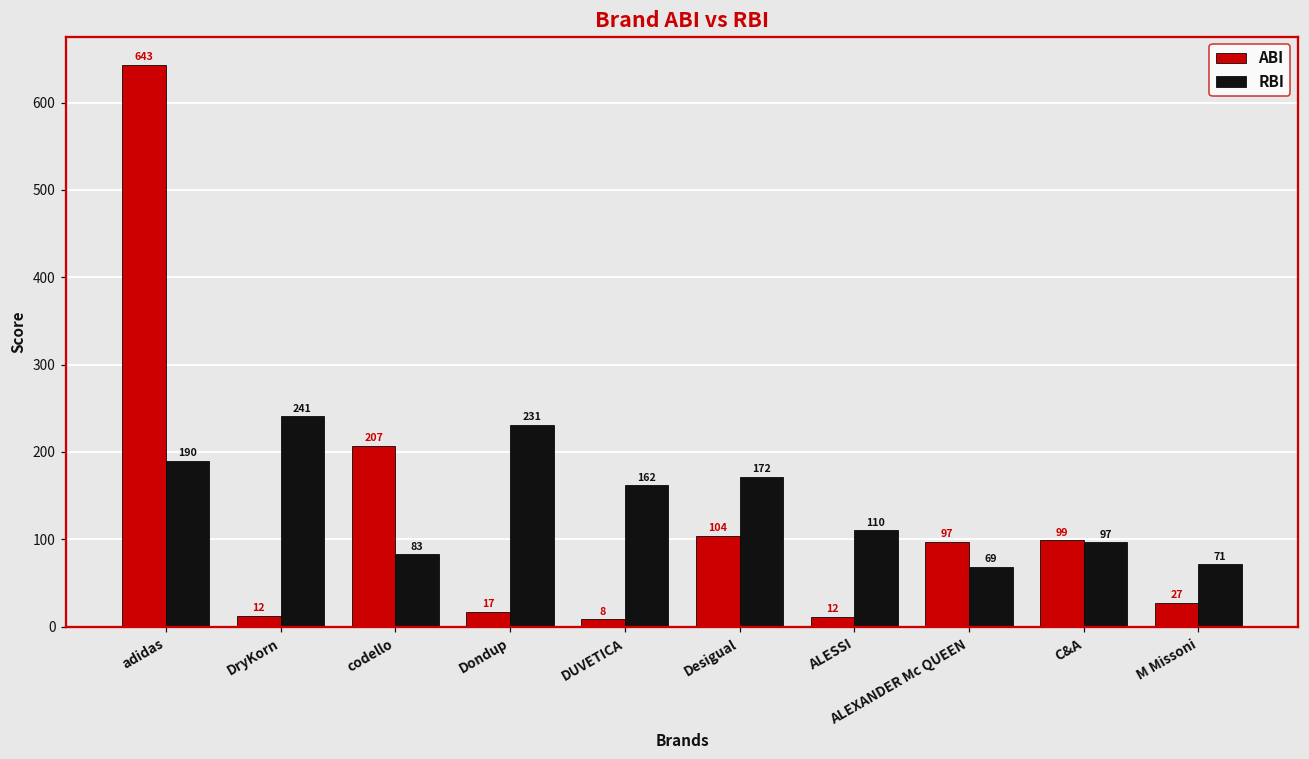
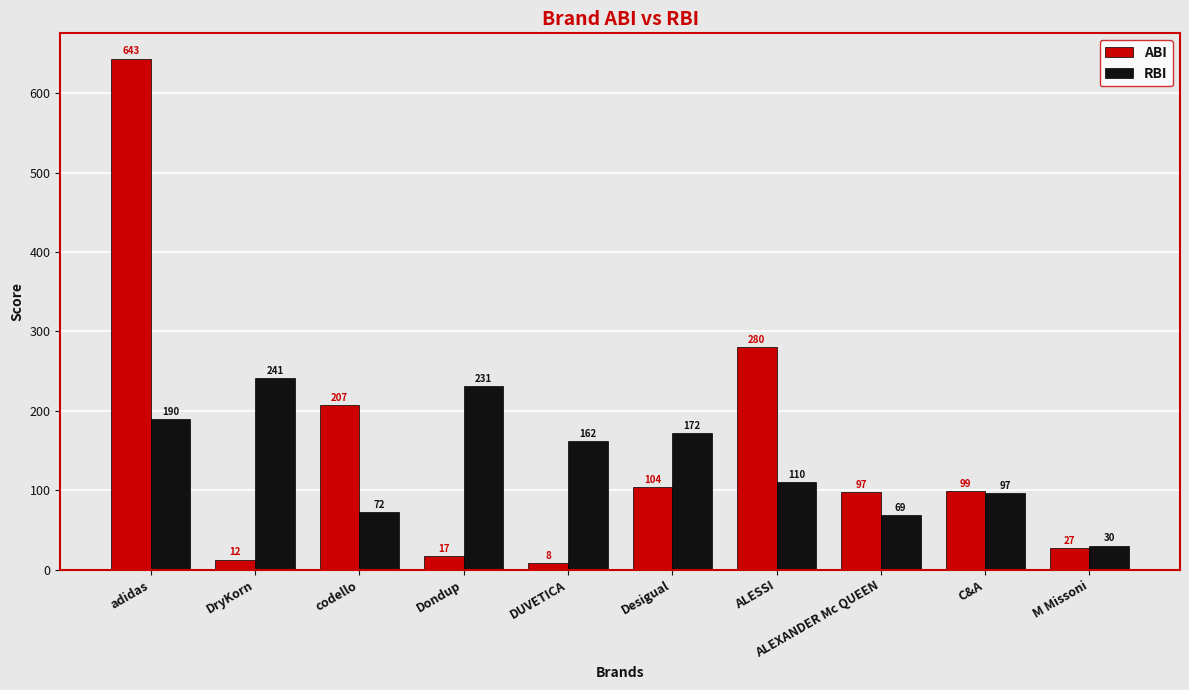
RBI, codello: 83 -> 72
ABI, ALESSI: 12 -> 280
RBI, M Missoni: 71 -> 30
